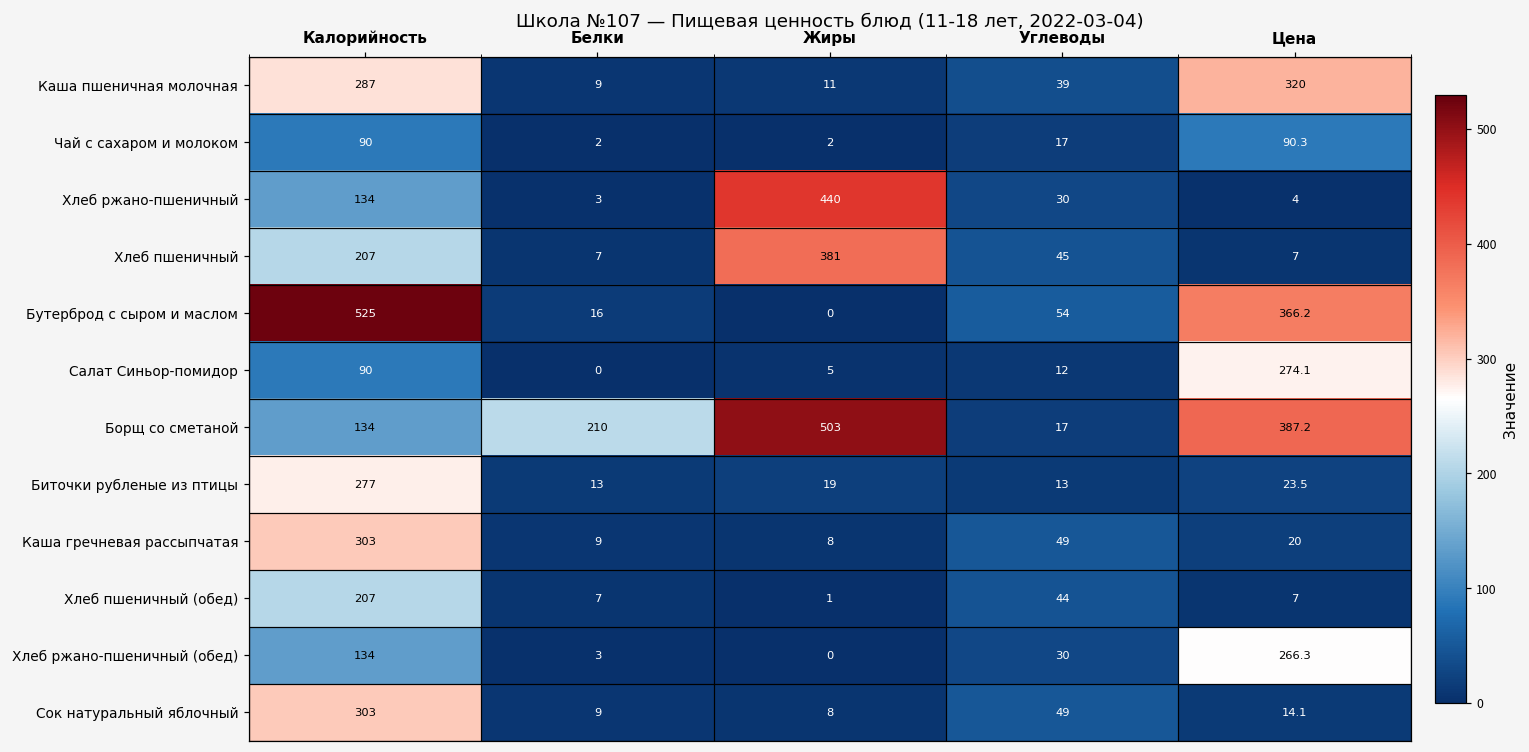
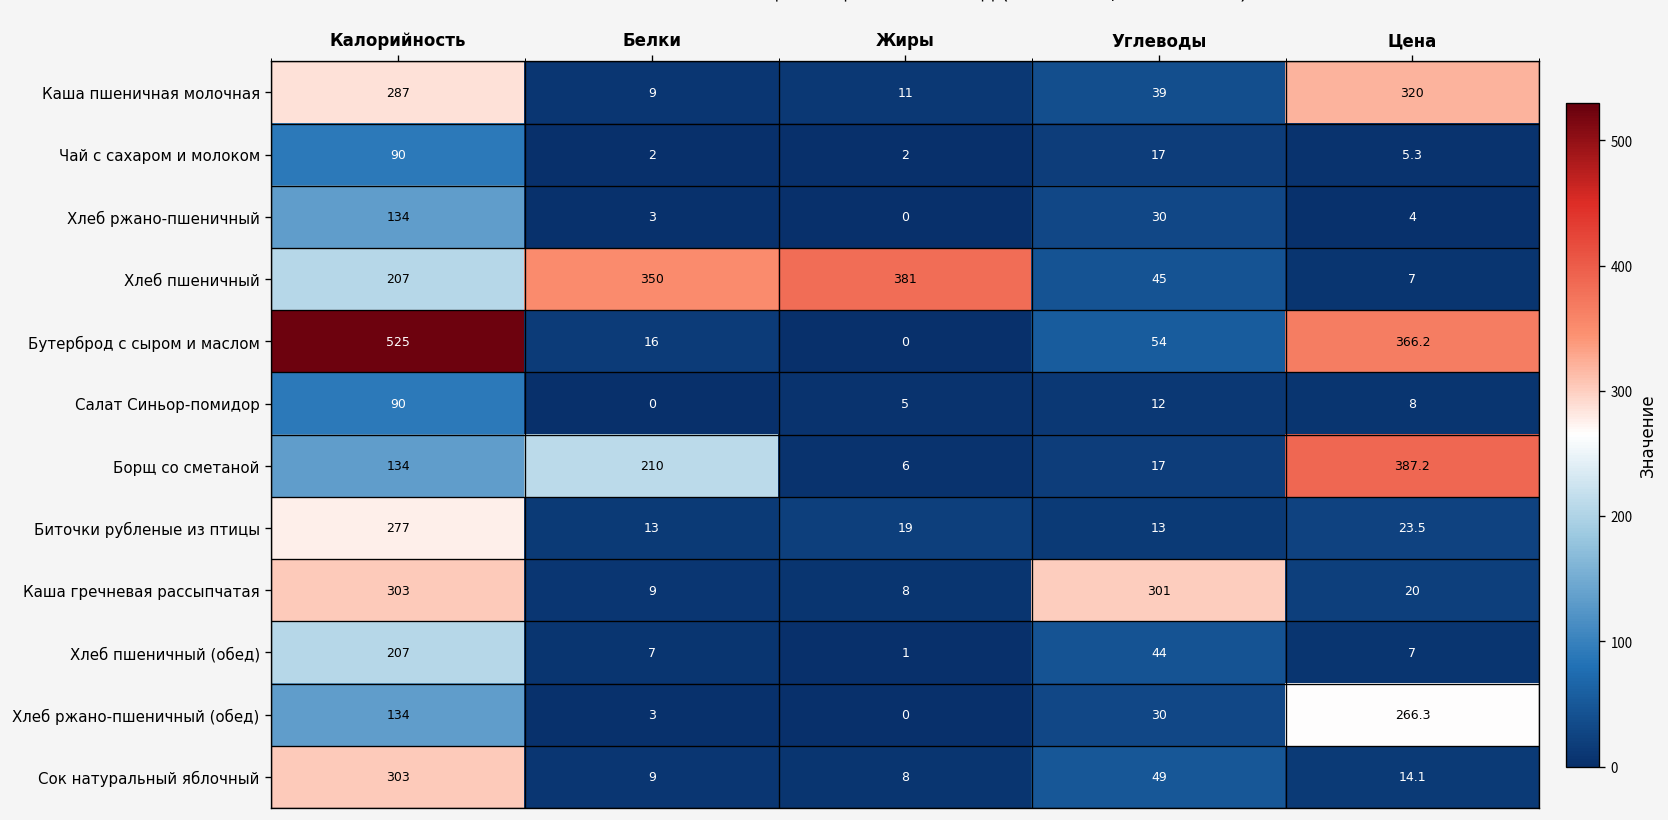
Чай с сахаром и молоком, Цена: 90.3 -> 5.3
Хлеб ржано-пшеничный, Жиры: 440 -> 0
Хлеб пшеничный, Белки: 7 -> 350
Салат Синьор-помидор, Цена: 274.1 -> 8
Борщ со сметаной, Жиры: 503 -> 6
Каша гречневая рассыпчатая, Углеводы: 49 -> 301
